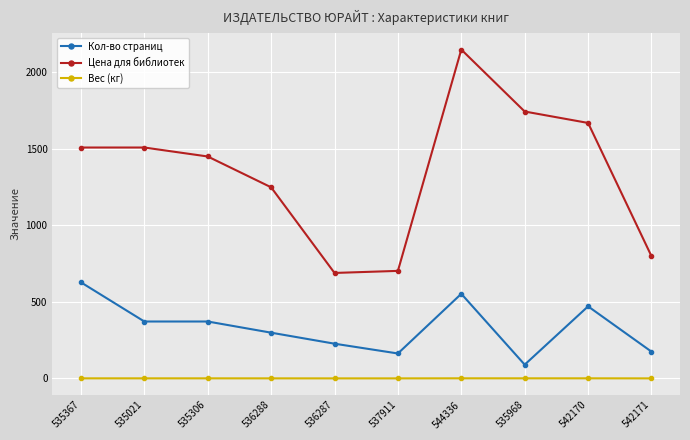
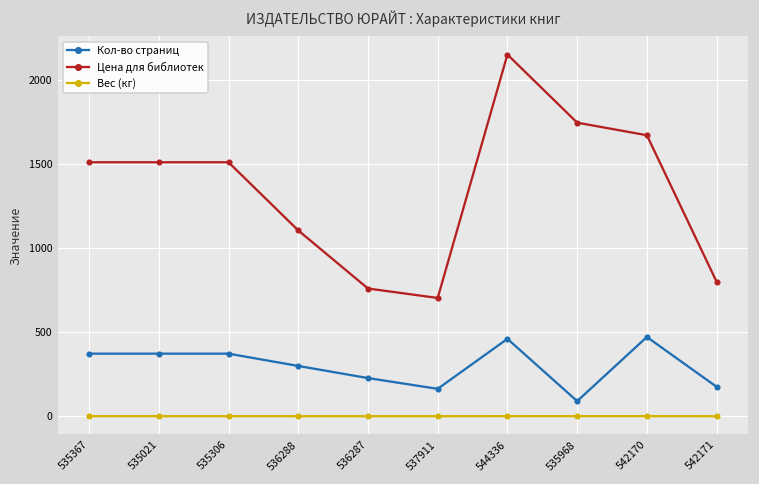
Кол-во страниц, 535367: 630 -> 370
Цена для библиотек, 535306: 1450 -> 1510
Цена для библиотек, 536288: 1250 -> 1100
Цена для библиотек, 536287: 690 -> 760
Кол-во страниц, 544336: 550 -> 460
